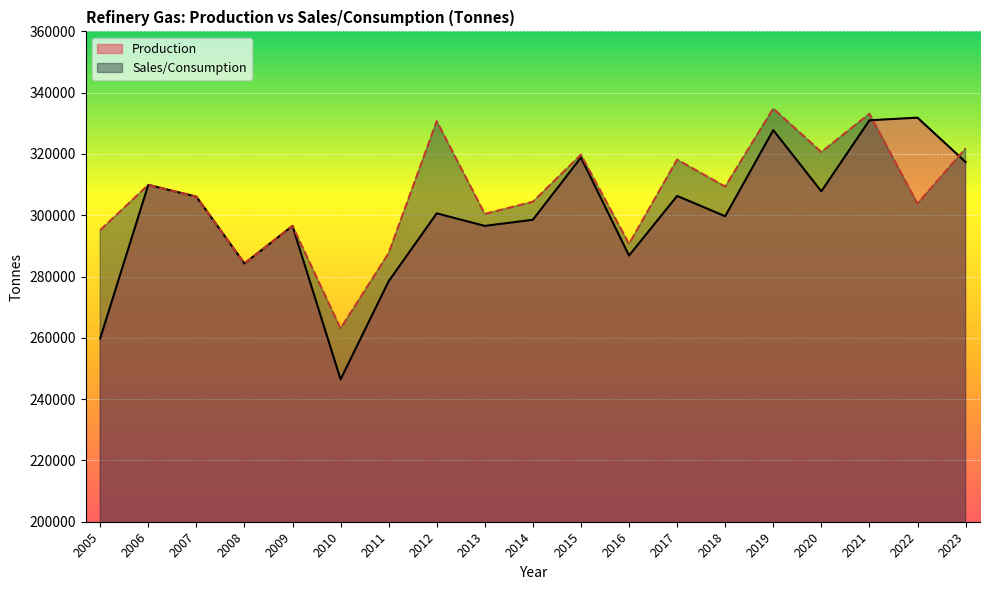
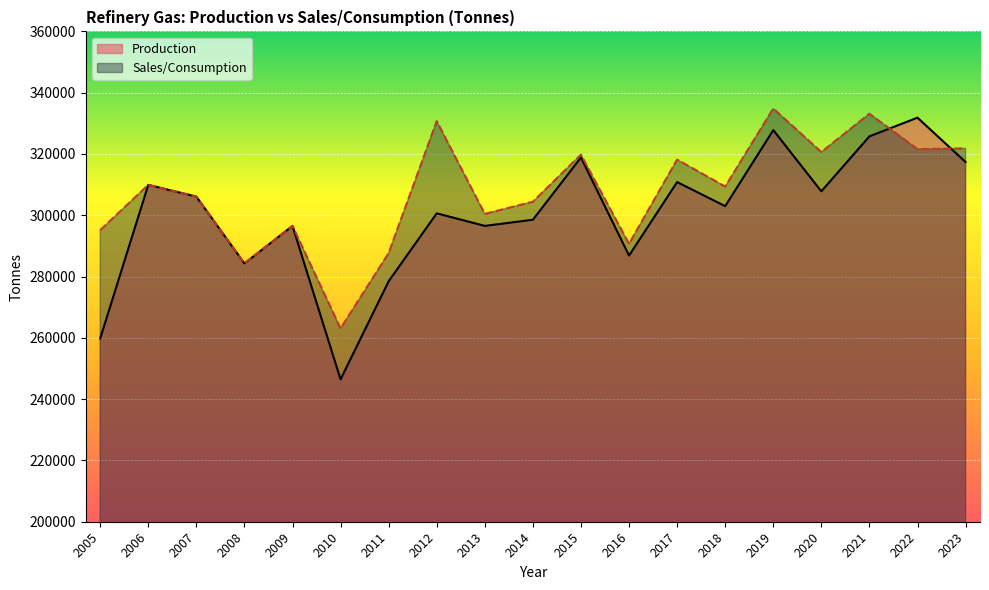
Production, 2017: 306000 -> 311000
Production, 2018: 300000 -> 303000
Production, 2021: 331000 -> 326000
Sales/Consumption, 2022: 304000 -> 322000
